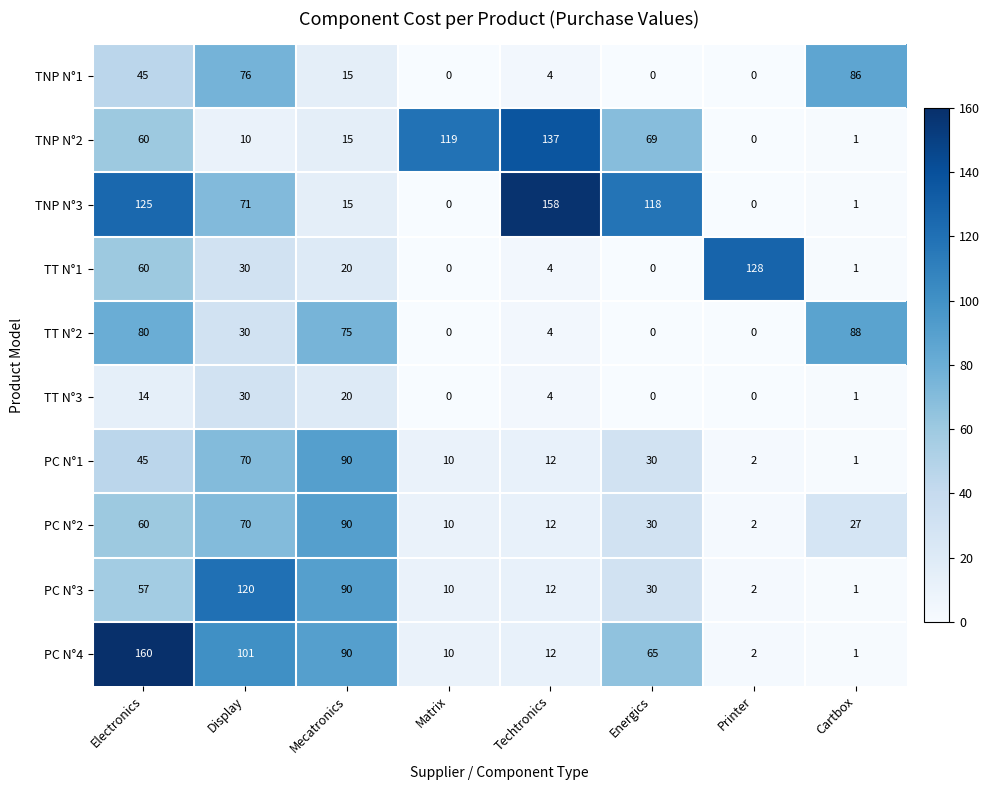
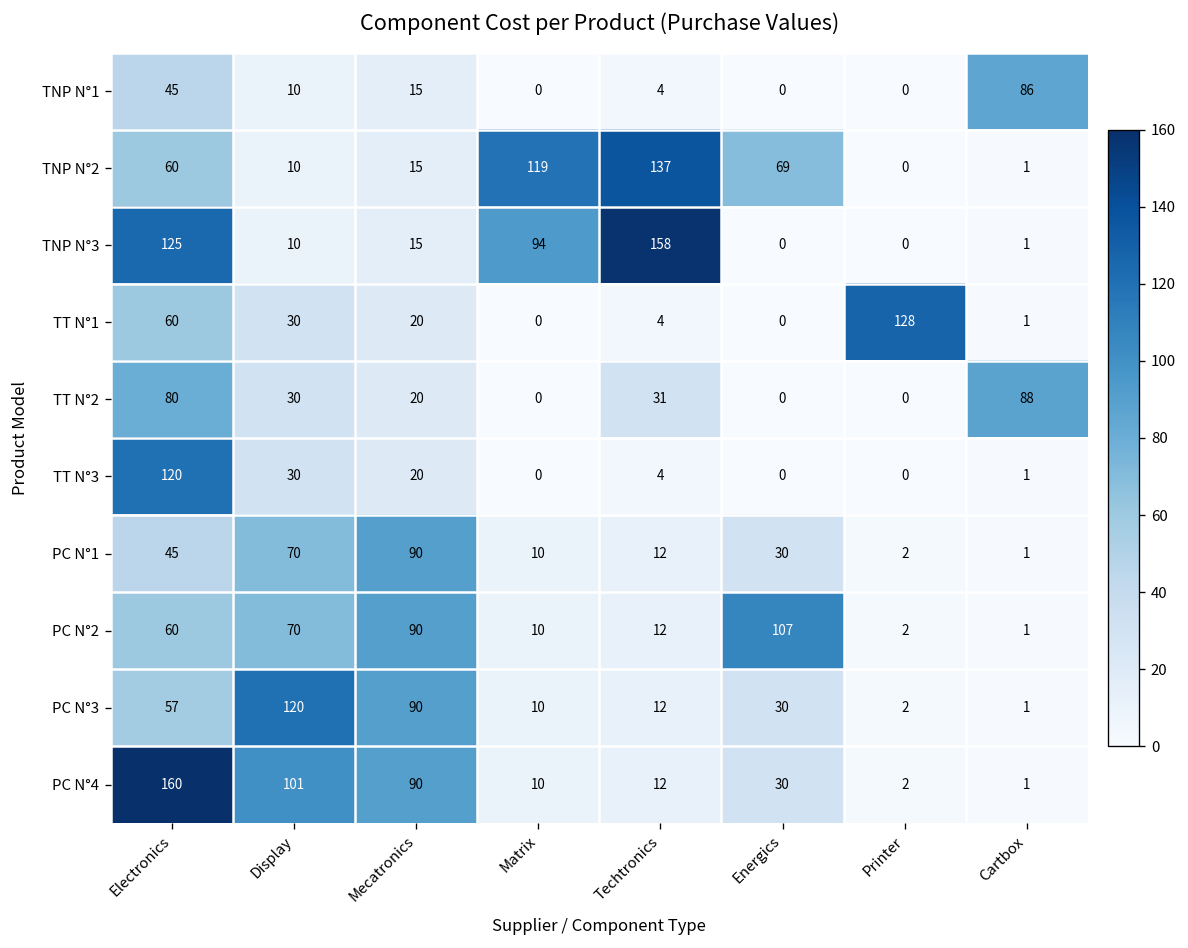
TNP N°1, Display: 76 -> 10
TNP N°3, Display: 71 -> 10
TNP N°3, Matrix: 0 -> 94
TNP N°3, Energics: 118 -> 0
TT N°2, Mecatronics: 75 -> 20
TT N°2, Techtronics: 4 -> 31
TT N°3, Electronics: 14 -> 120
PC N°2, Energics: 30 -> 107
PC N°2, Cartbox: 27 -> 1
PC N°4, Energics: 65 -> 30
